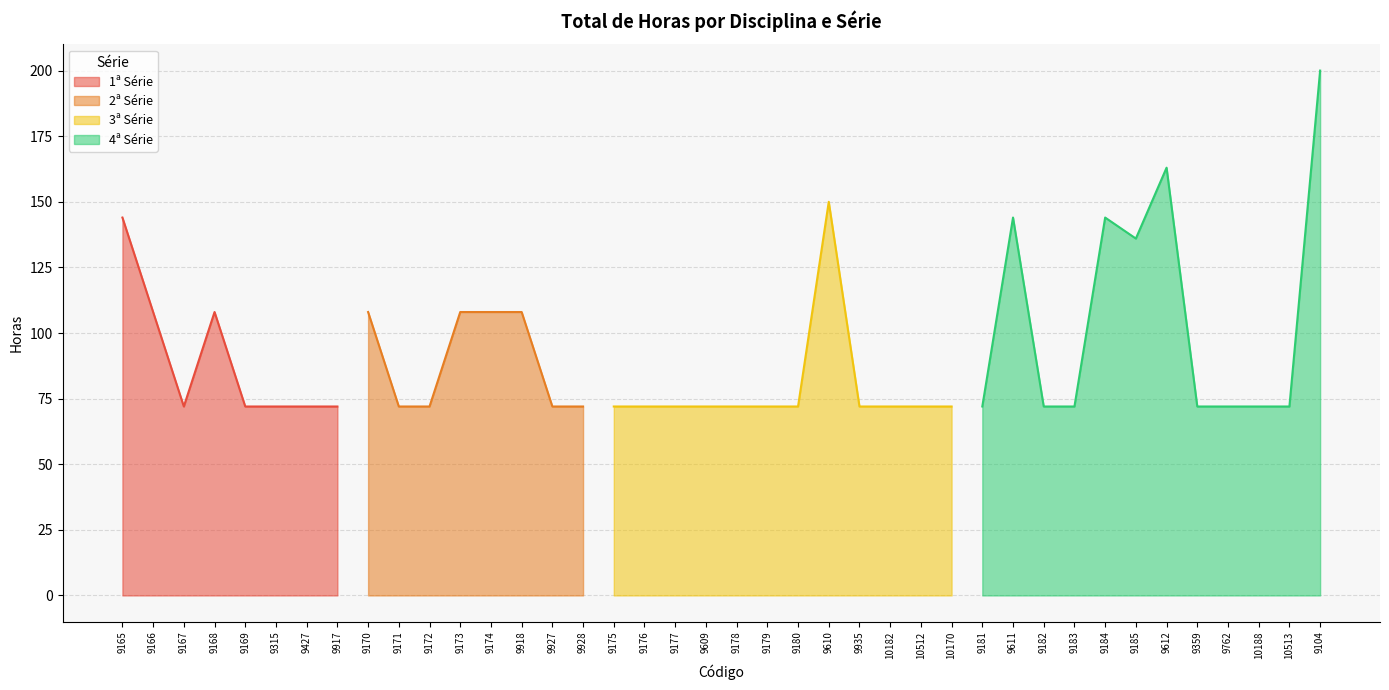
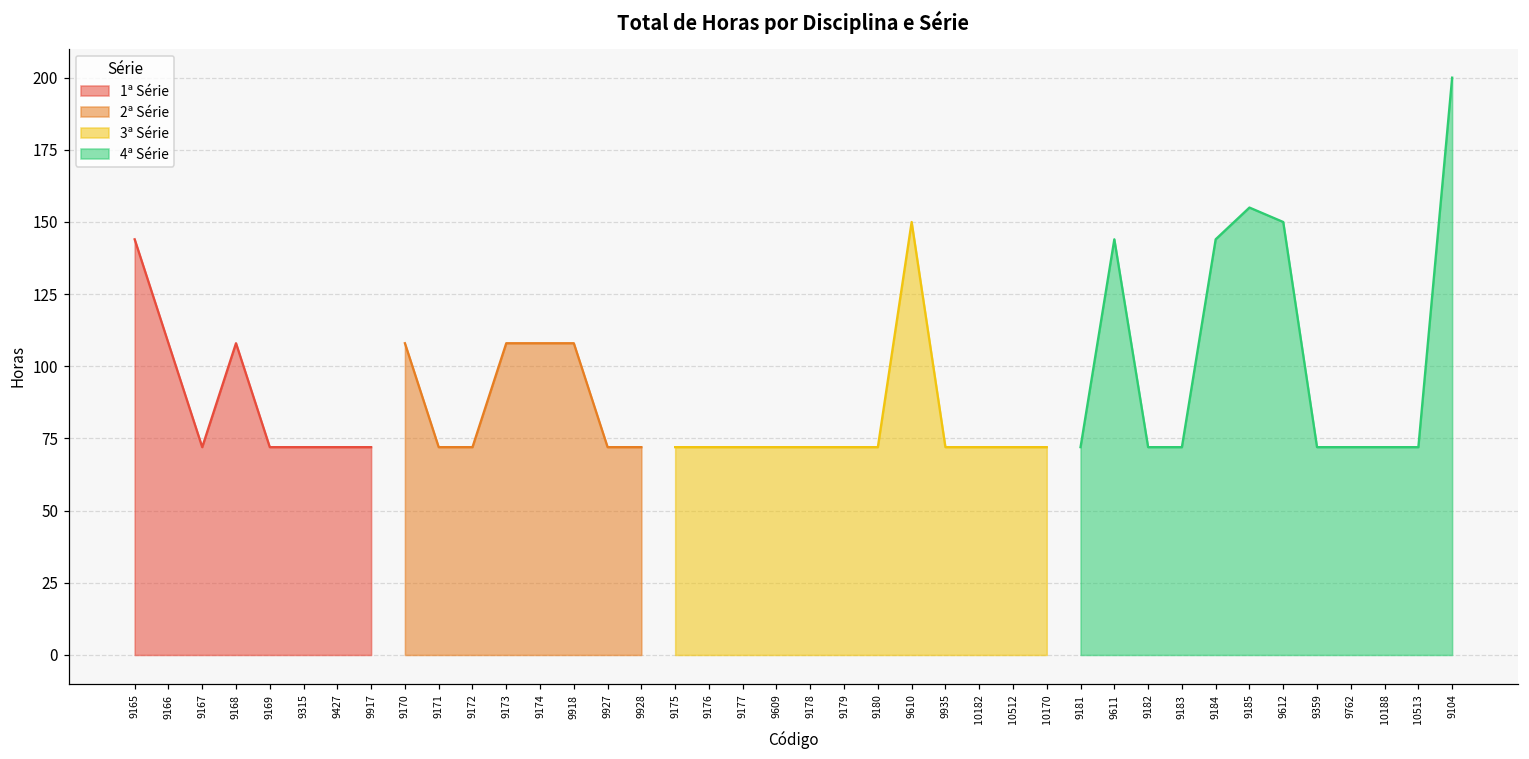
4ª Série, 9185: 136 -> 155
4ª Série, 9612: 163 -> 150
